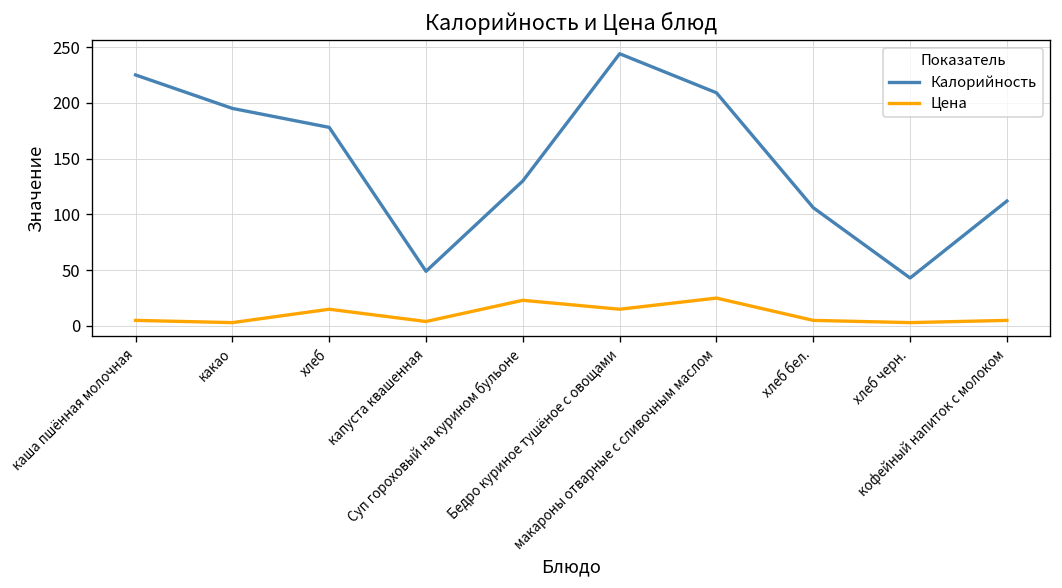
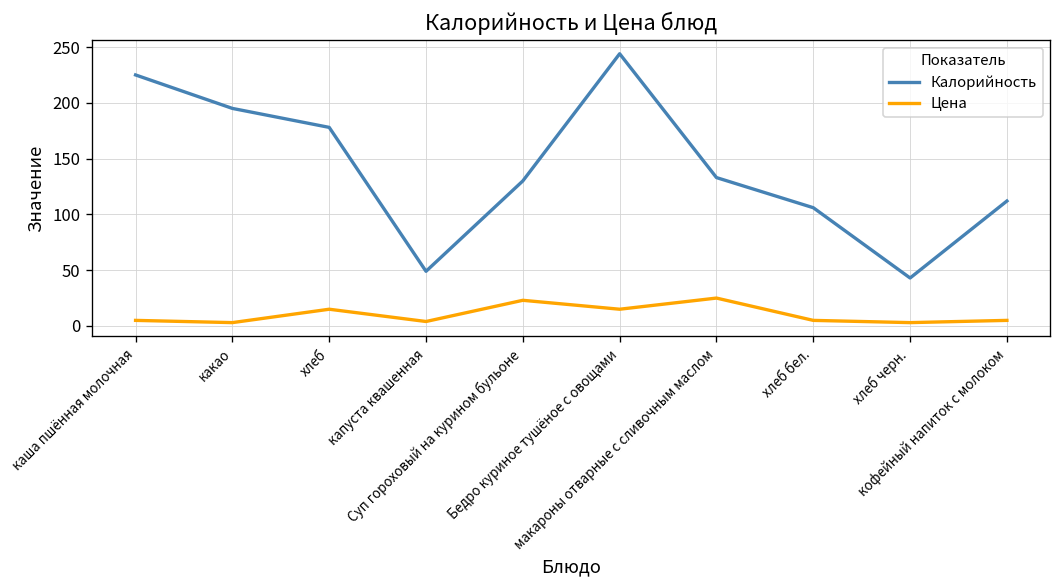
Калорийность, макароны отварные с сливочным маслом: 210 -> 130
